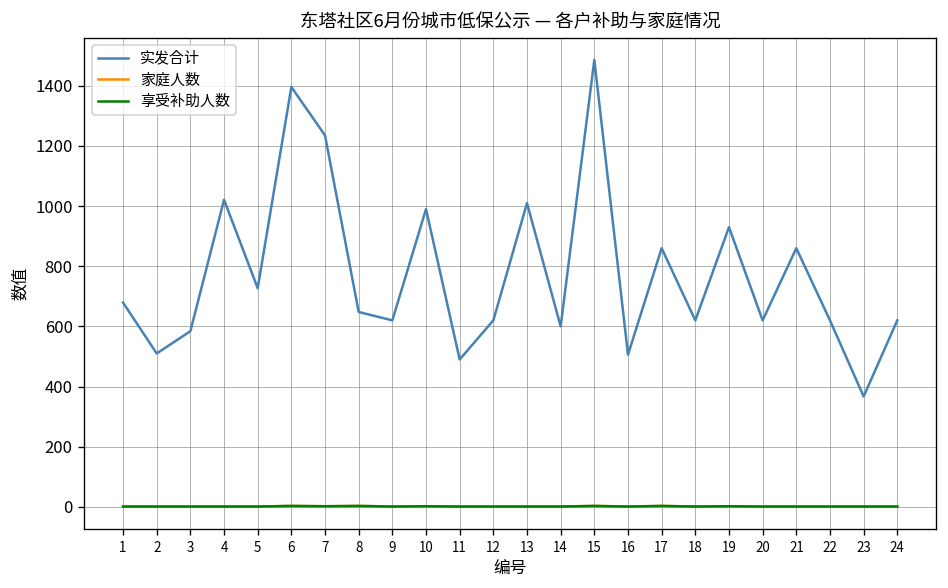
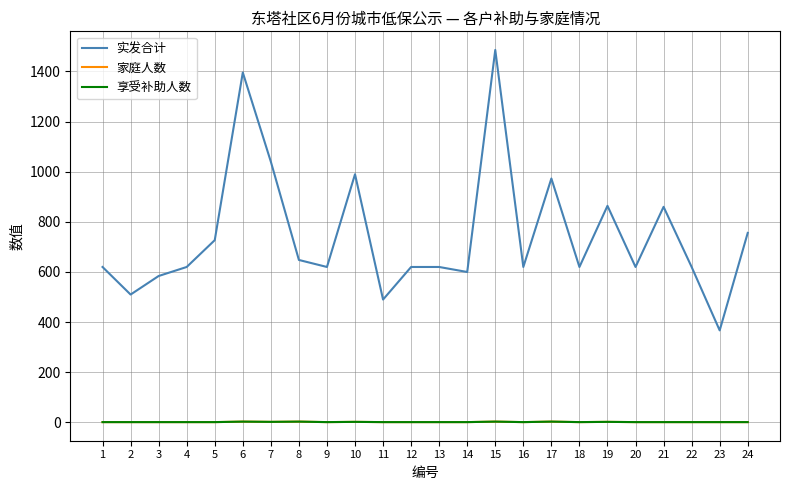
实发合计, 1: 680 -> 620
实发合计, 4: 1020 -> 620
实发合计, 7: 1240 -> 1040
实发合计, 13: 1010 -> 620
实发合计, 16: 510 -> 620
实发合计, 17: 860 -> 970
实发合计, 19: 930 -> 860
实发合计, 24: 620 -> 760
